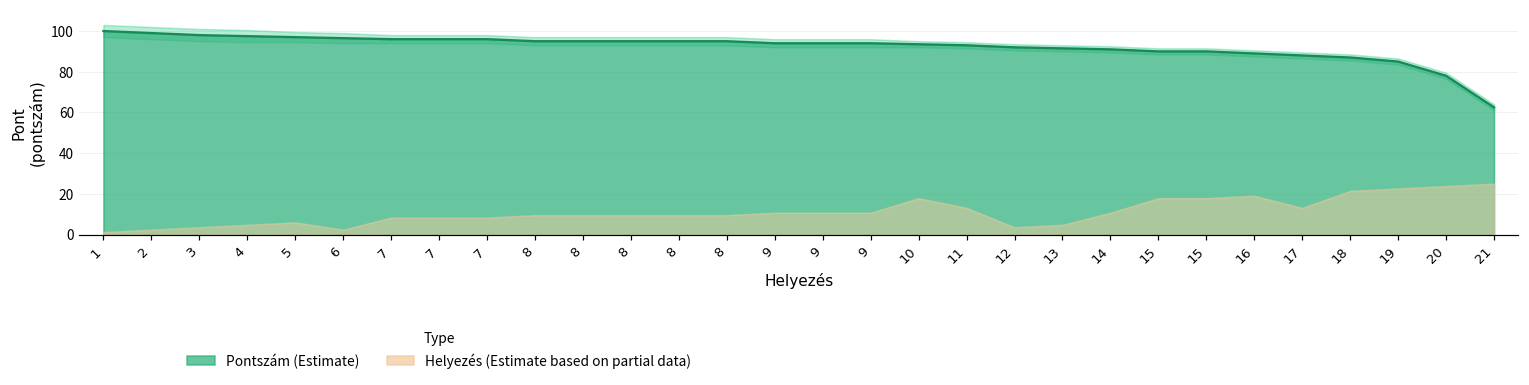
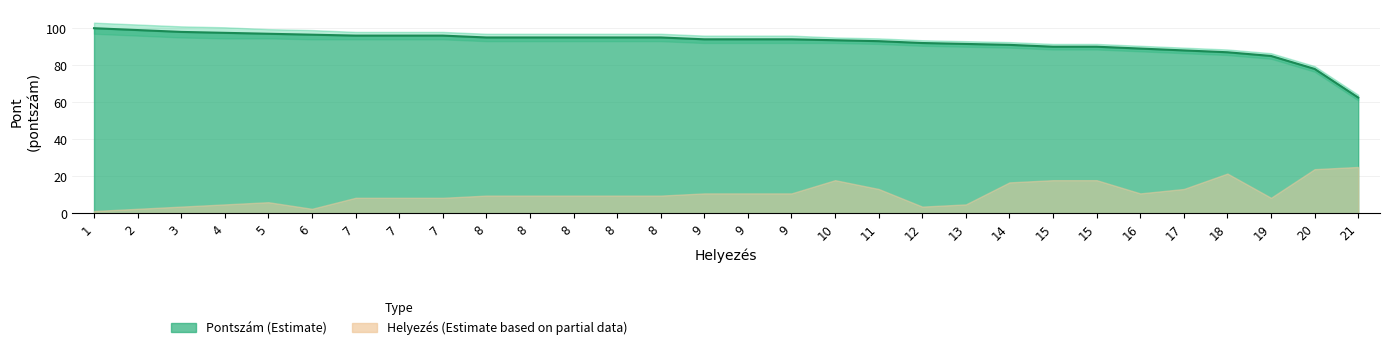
Helyezés (Estimate based on partial data), 14: 11 -> 17
Helyezés (Estimate based on partial data), 16: 19 -> 11
Helyezés (Estimate based on partial data), 19: 23 -> 8
